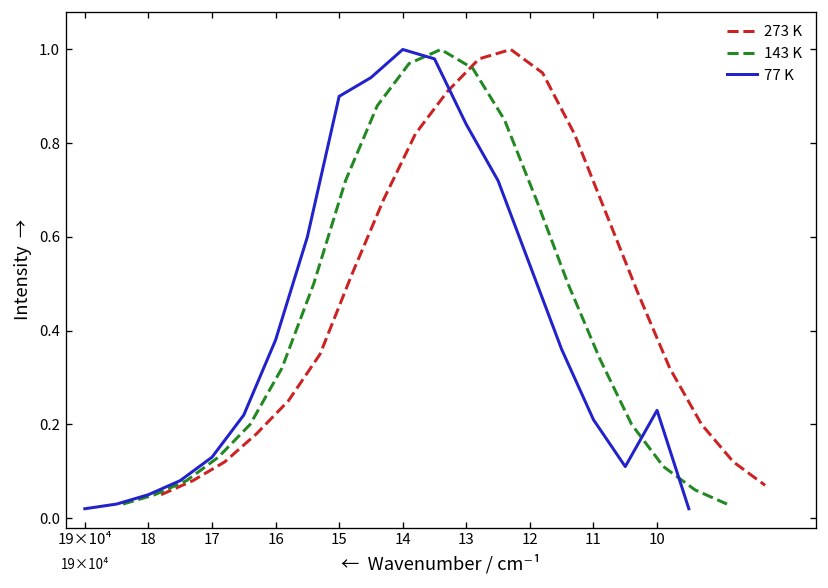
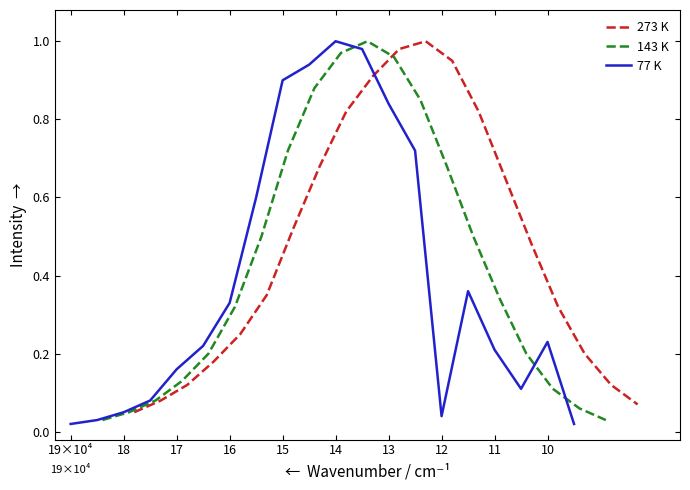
77 K, 17: 0.13 -> 0.16
77 K, 16: 0.38 -> 0.33
77 K, 12: 0.54 -> 0.04
